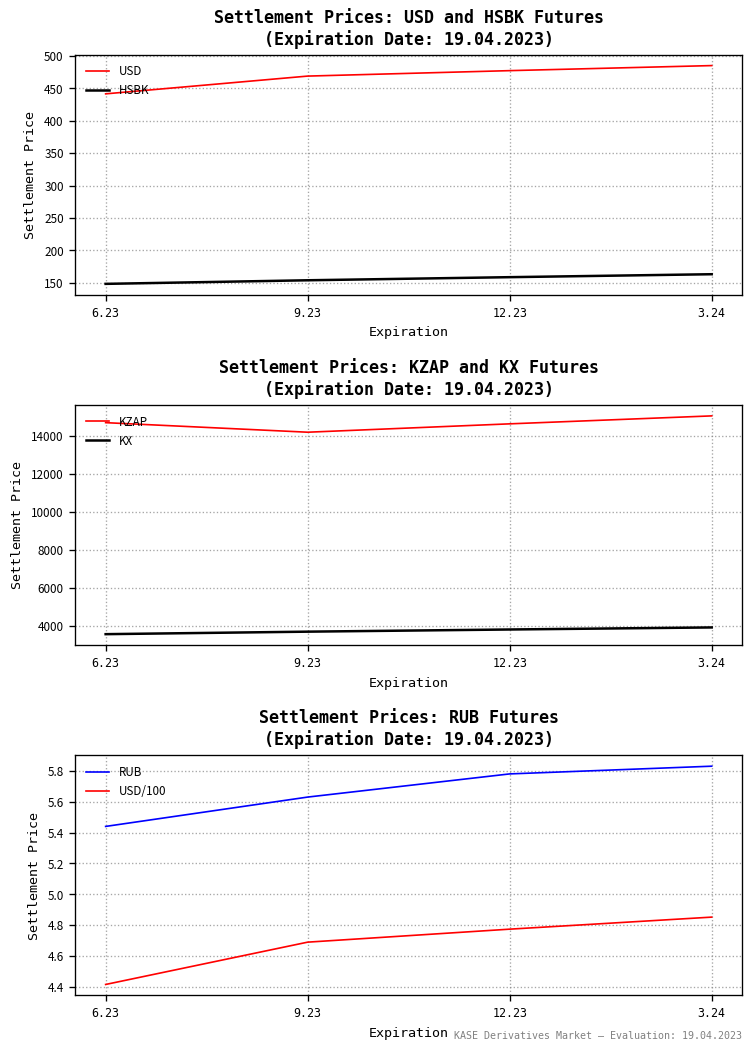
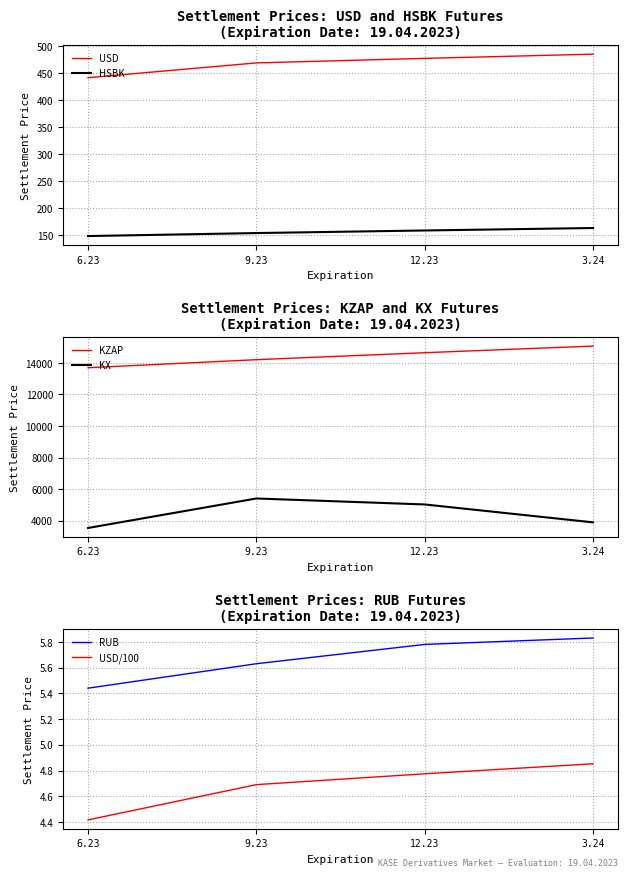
Settlement Prices: KZAP and KX Futures (Expiration Date: 19.04.2023), KZAP, 6.23: 14700 -> 13700
Settlement Prices: KZAP and KX Futures (Expiration Date: 19.04.2023), KX, 9.23: 3700 -> 5400
Settlement Prices: KZAP and KX Futures (Expiration Date: 19.04.2023), KX, 12.23: 3800 -> 5000
